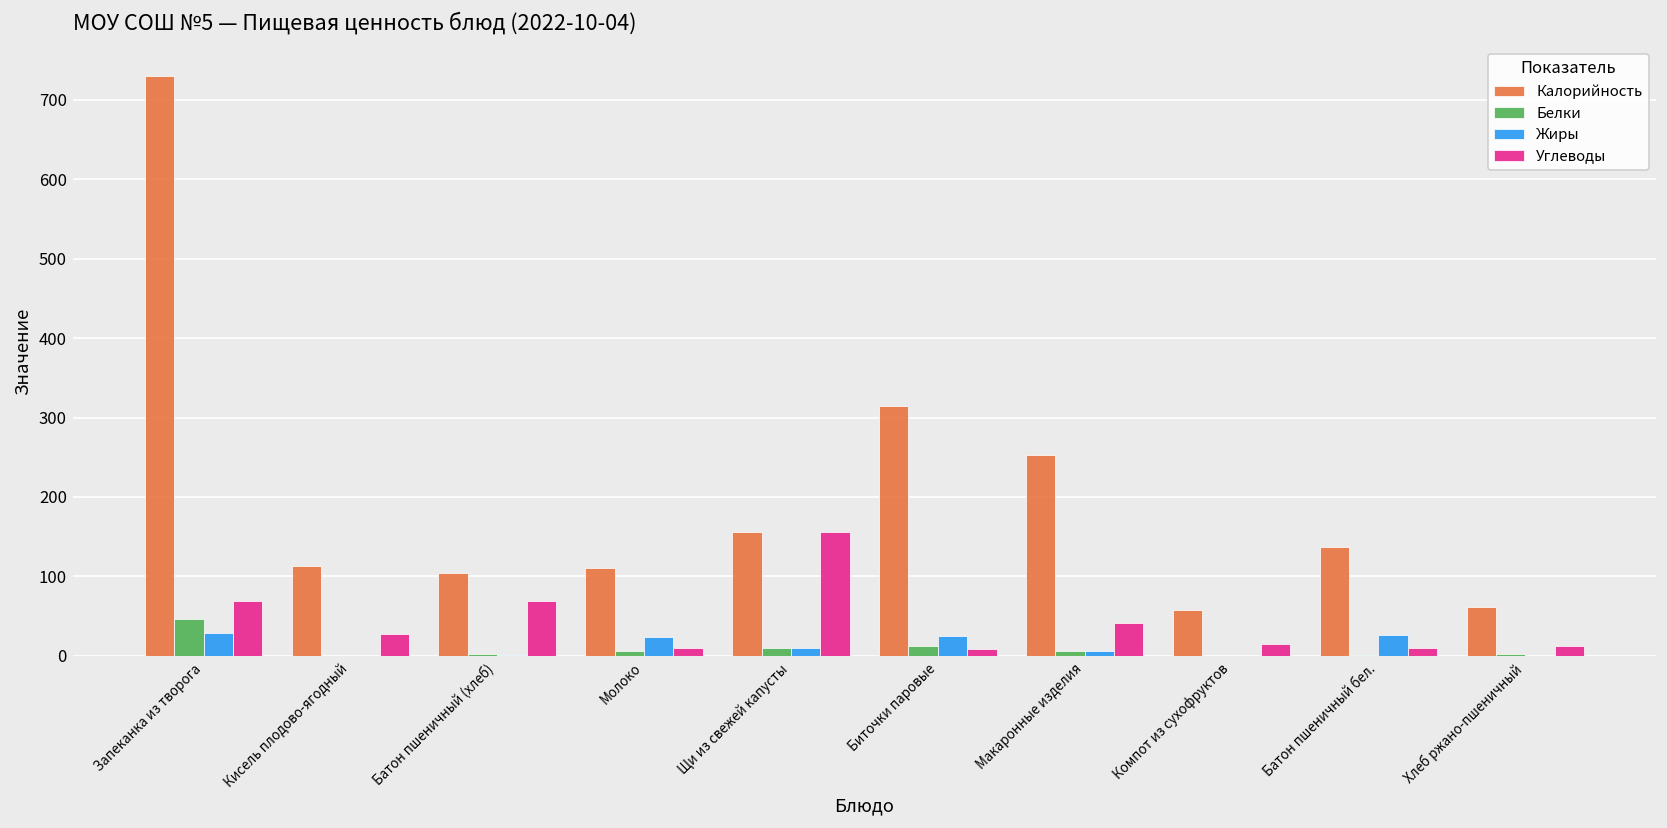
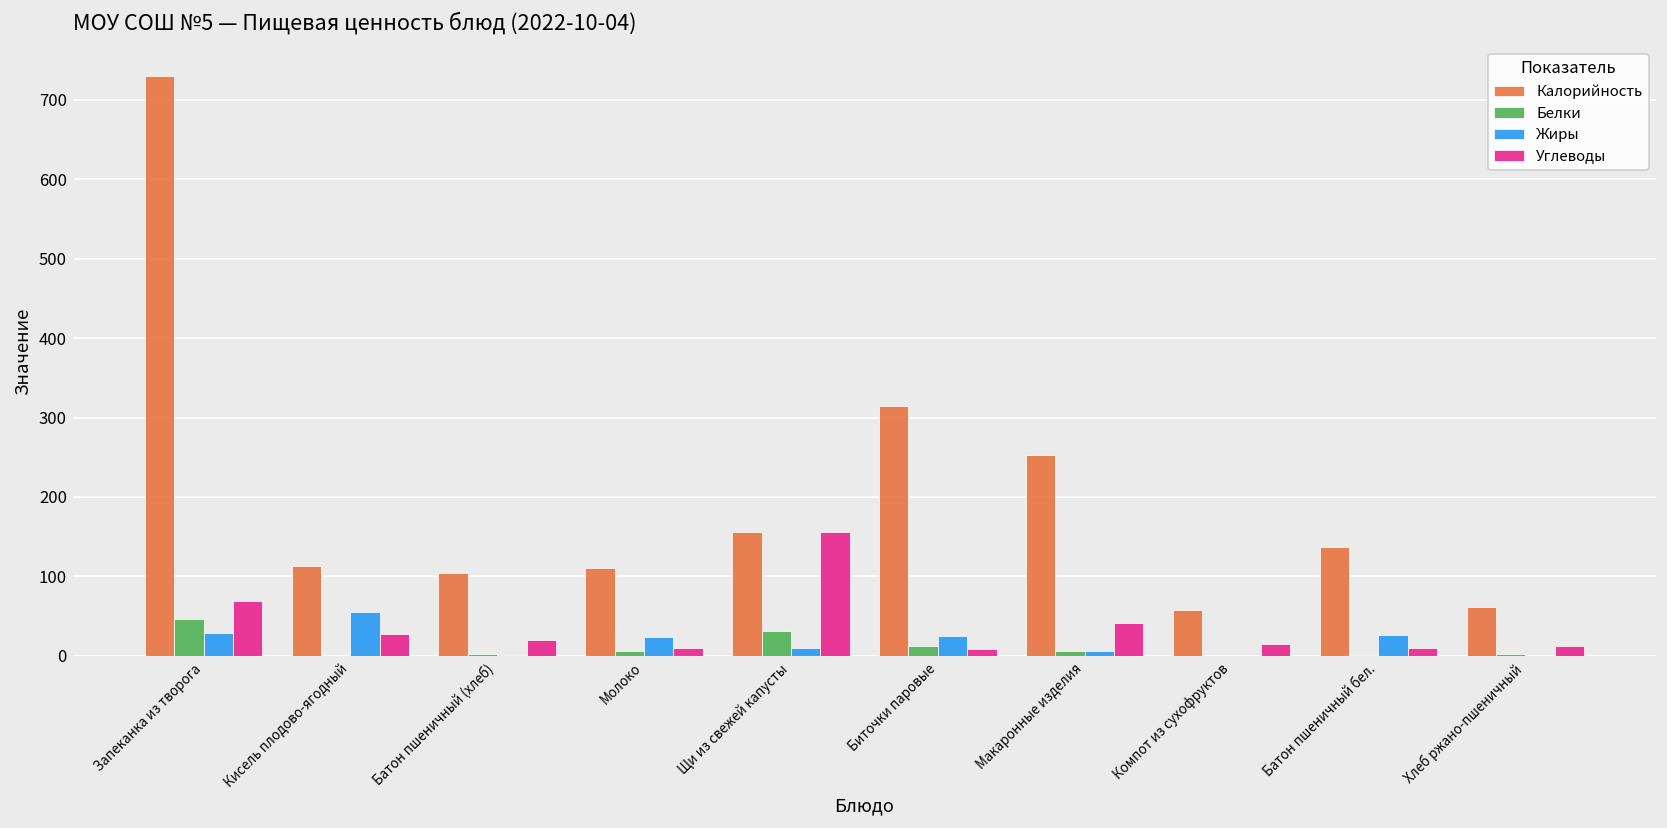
Жиры, Кисель плодово-ягодный: 0 -> 60
Углеводы, Батон пшеничный (хлеб): 70 -> 20
Белки, Щи из свежей капусты: 10 -> 30
